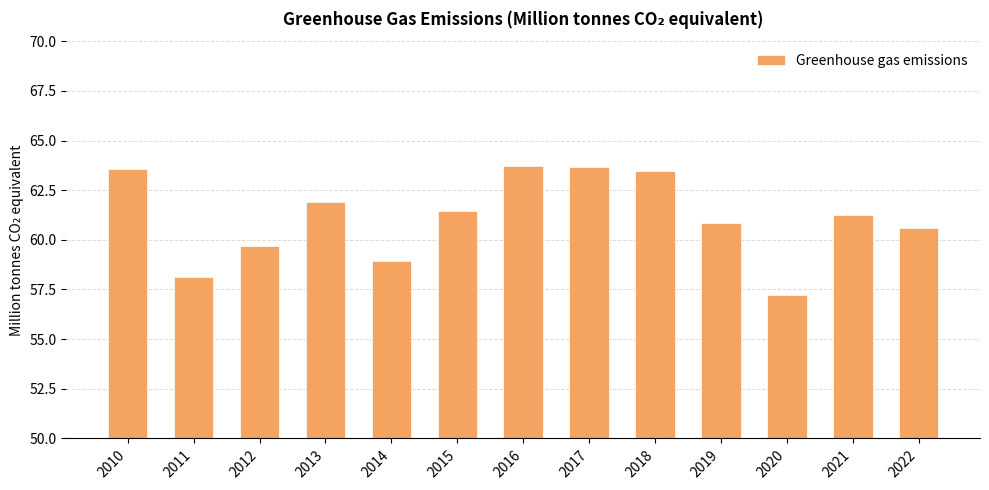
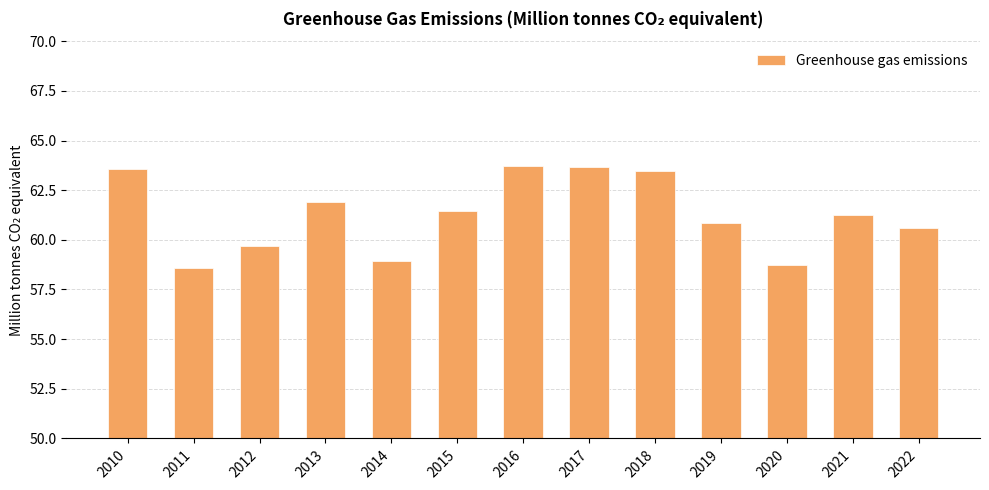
2011: 58.1 -> 58.6
2020: 57.2 -> 58.7
